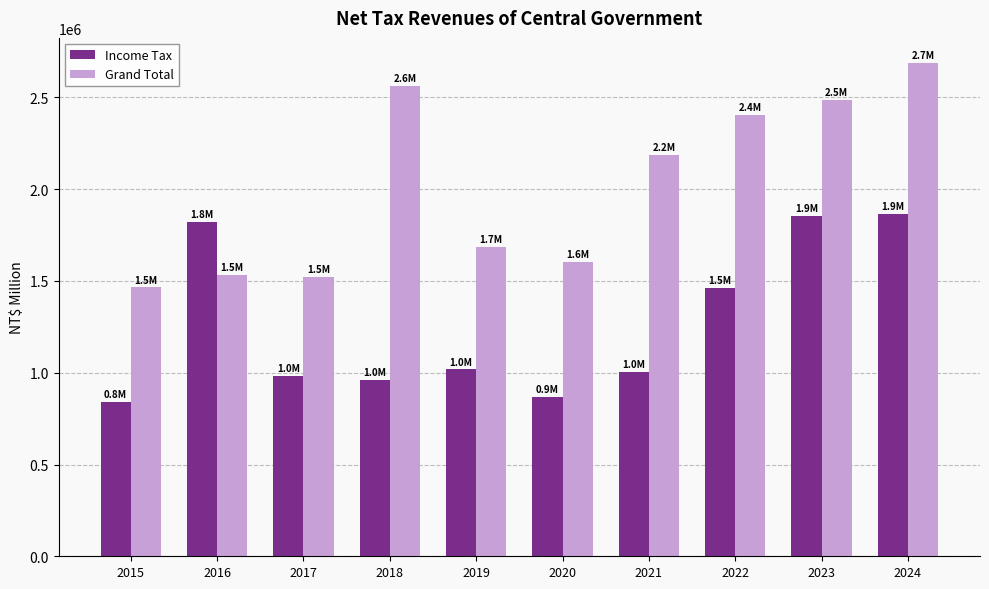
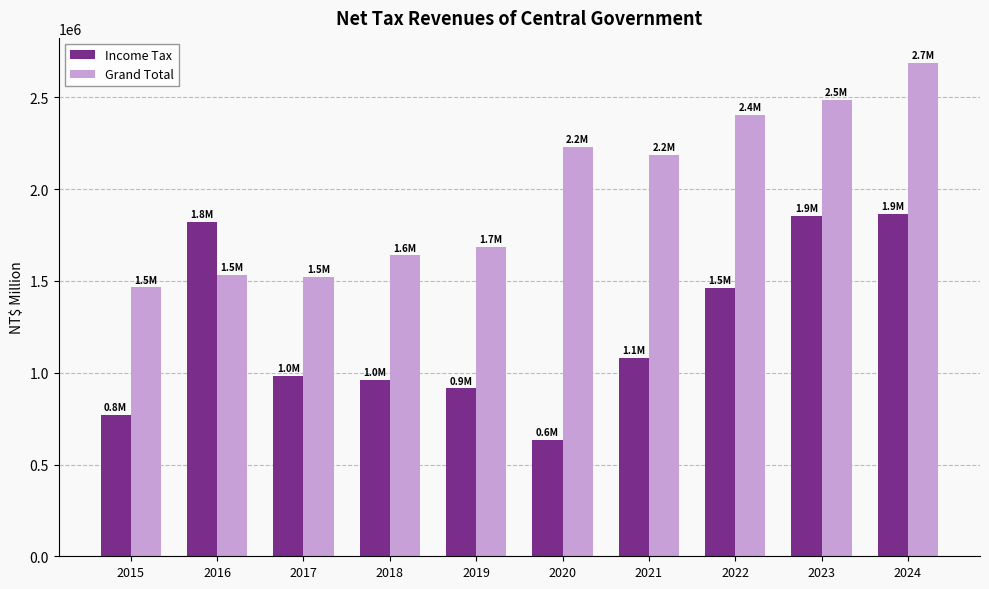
Income Tax, 2015: 840000 -> 770000
Grand Total, 2018: 2.6M -> 1.6M
Income Tax, 2019: 1.0M -> 0.9M
Income Tax, 2020: 0.9M -> 0.6M
Grand Total, 2020: 1.6M -> 2.2M
Income Tax, 2021: 1.0M -> 1.1M
